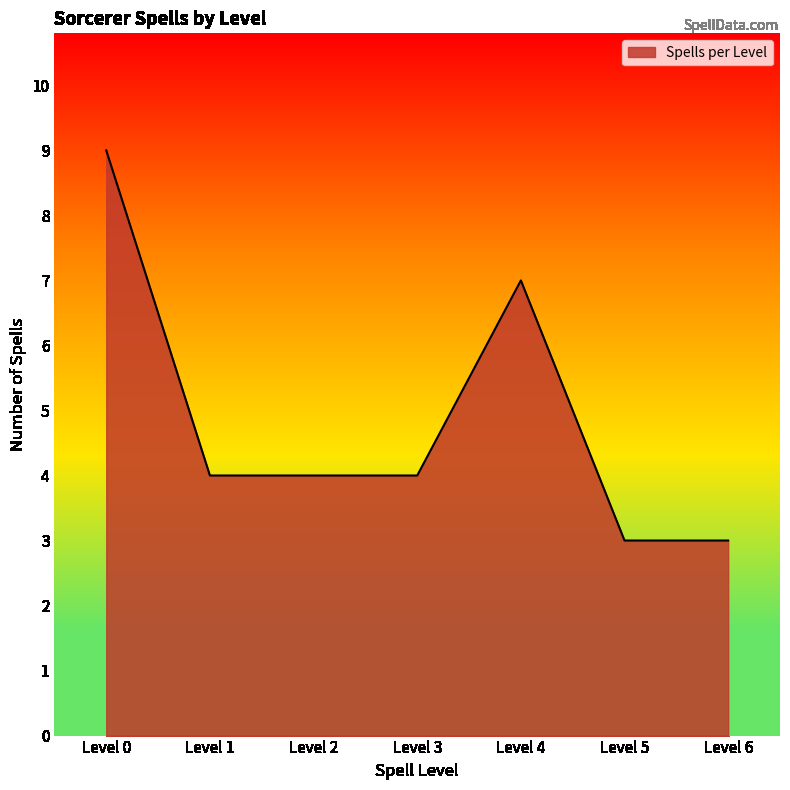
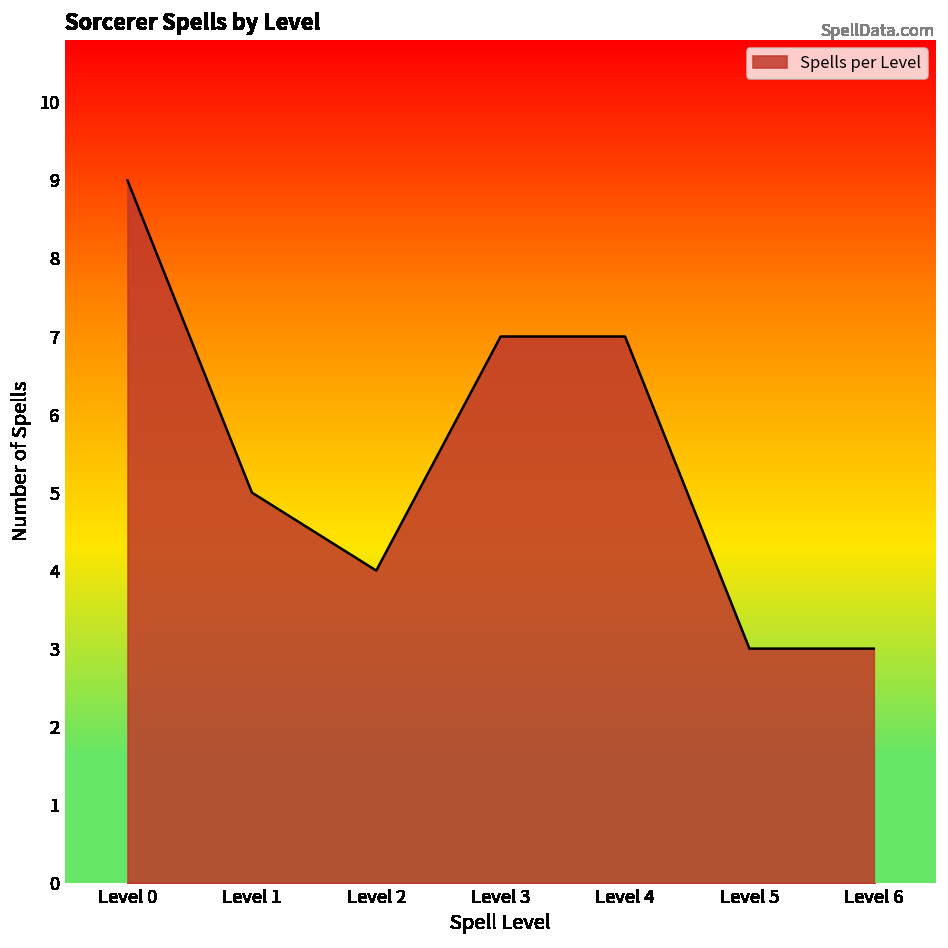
Level 1: 4 -> 5
Level 3: 4 -> 7
